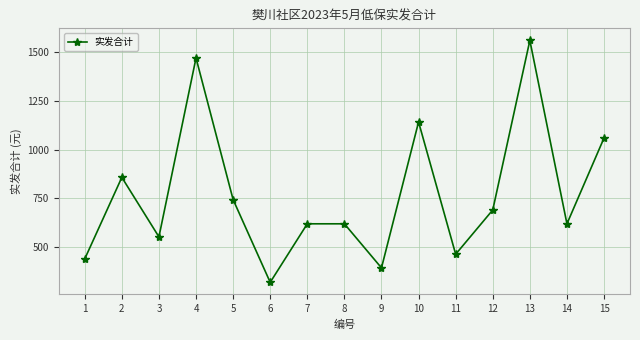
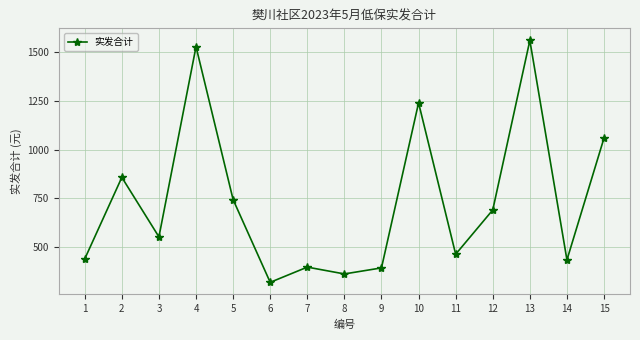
4: 1470 -> 1530
7: 620 -> 400
8: 620 -> 360
10: 1140 -> 1240
14: 620 -> 440
